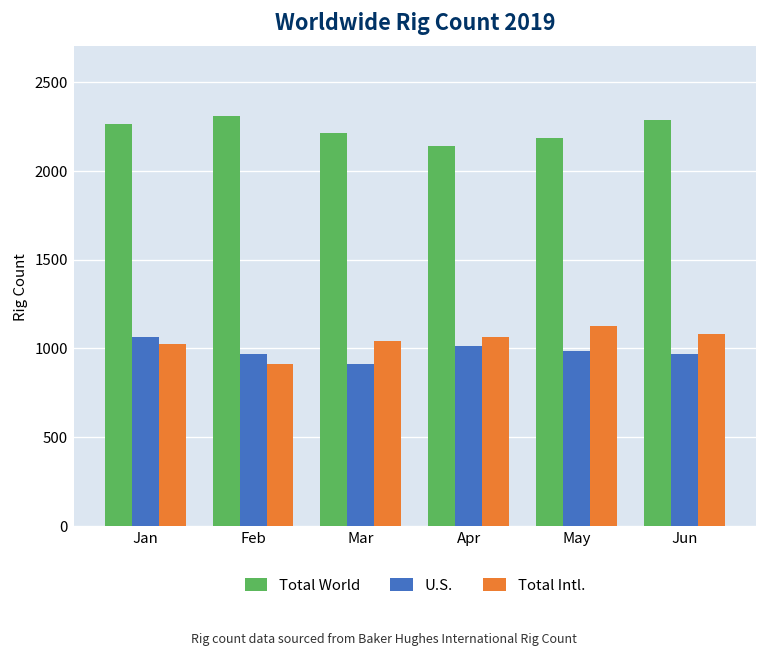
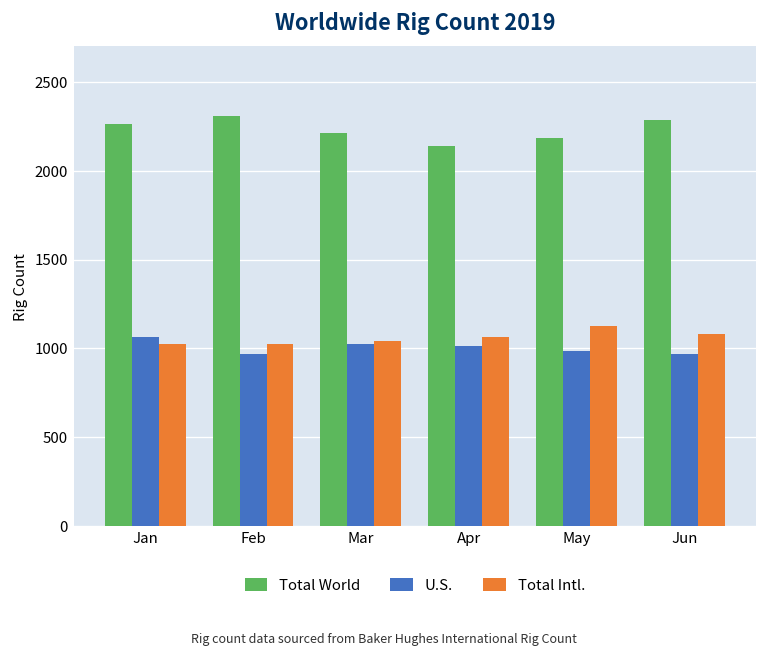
Total Intl., Feb: 910 -> 1030
U.S., Mar: 910 -> 1020
